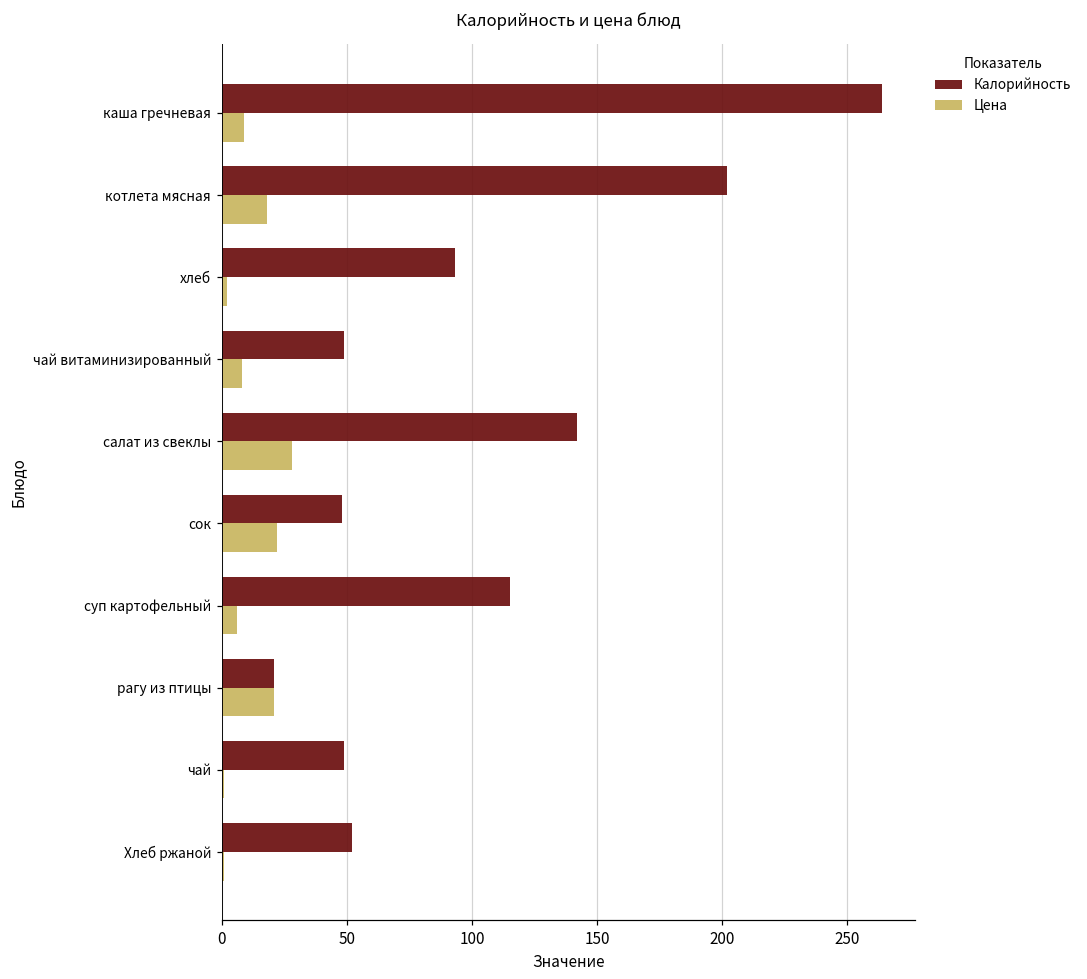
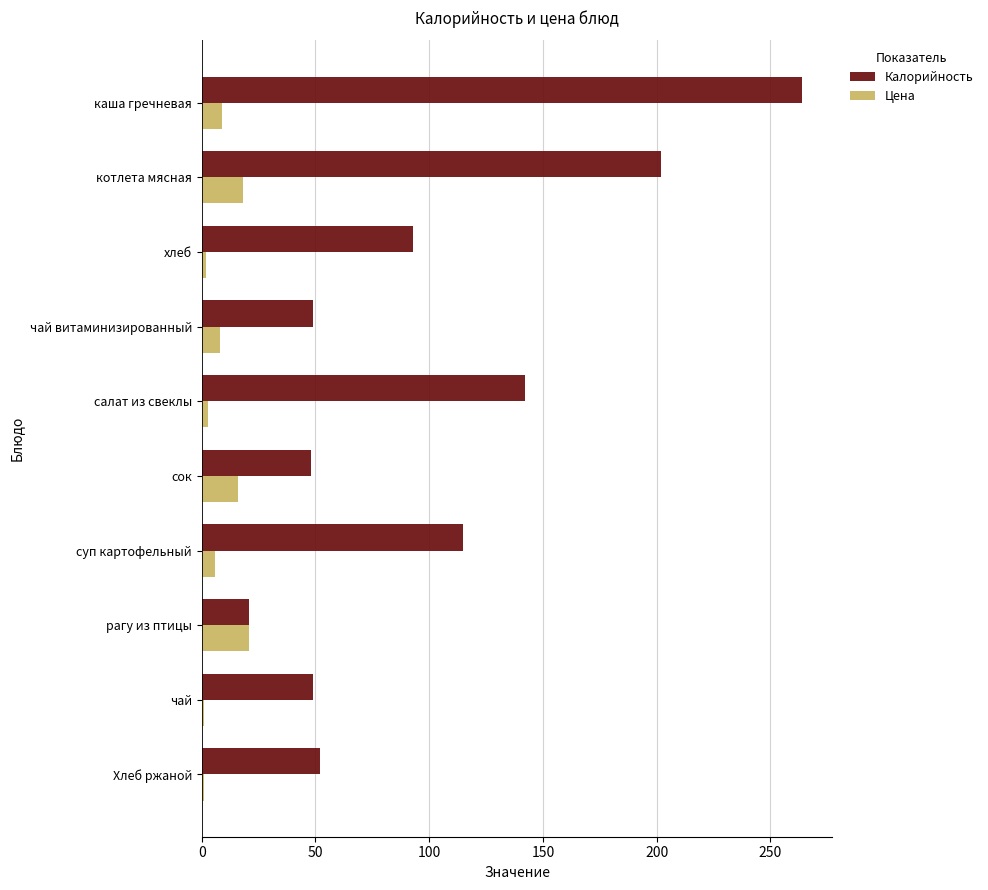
Цена, салат из свеклы: 28 -> 3
Цена, сок: 22 -> 16
